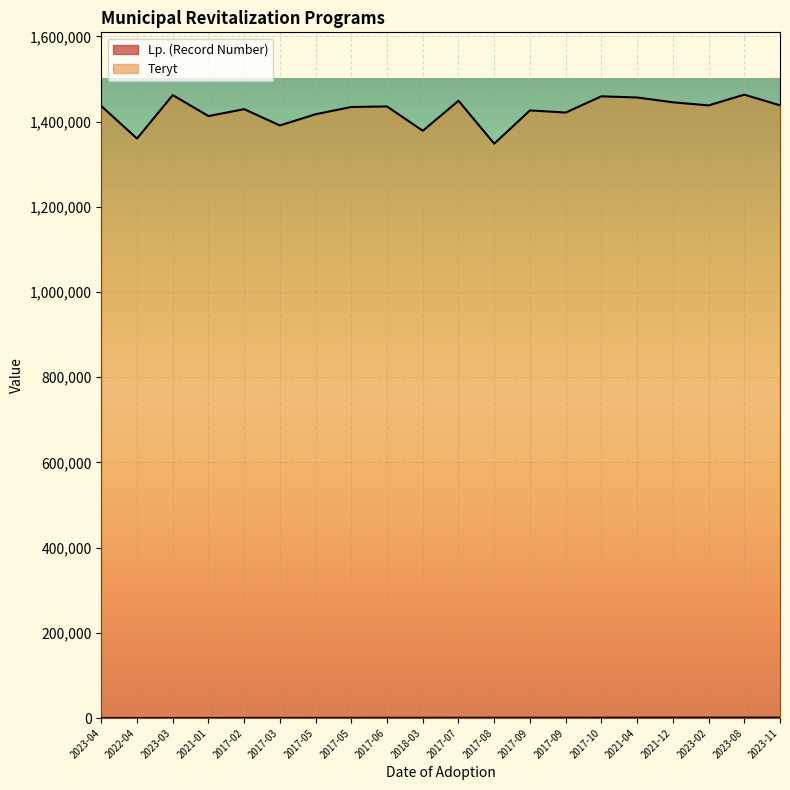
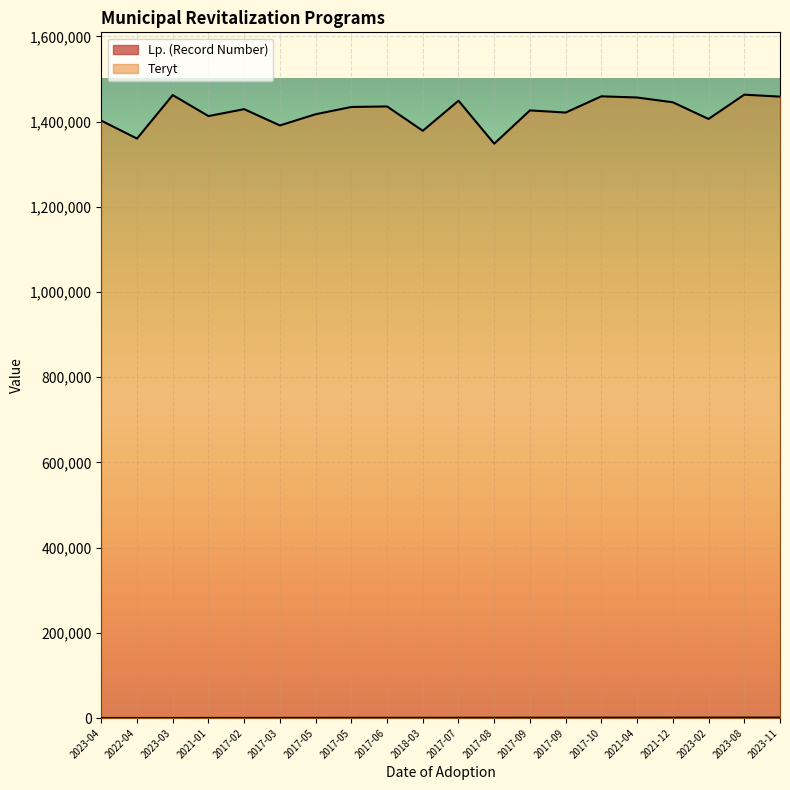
Teryt, 2023-04: 1,440,000 -> 1,400,000
Teryt, 2023-02: 1,440,000 -> 1,410,000
Teryt, 2023-11: 1,440,000 -> 1,460,000
